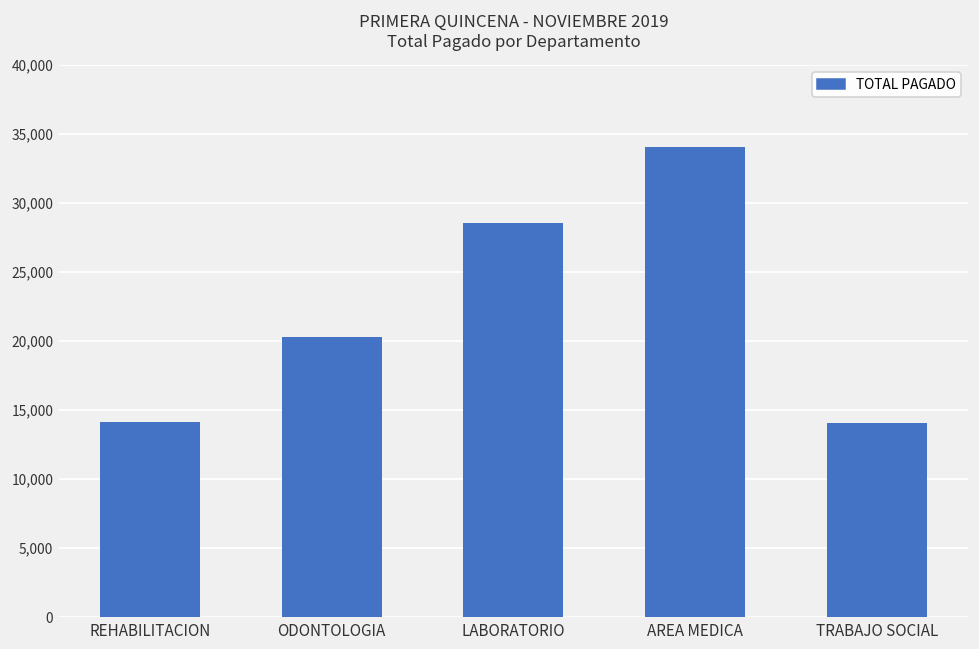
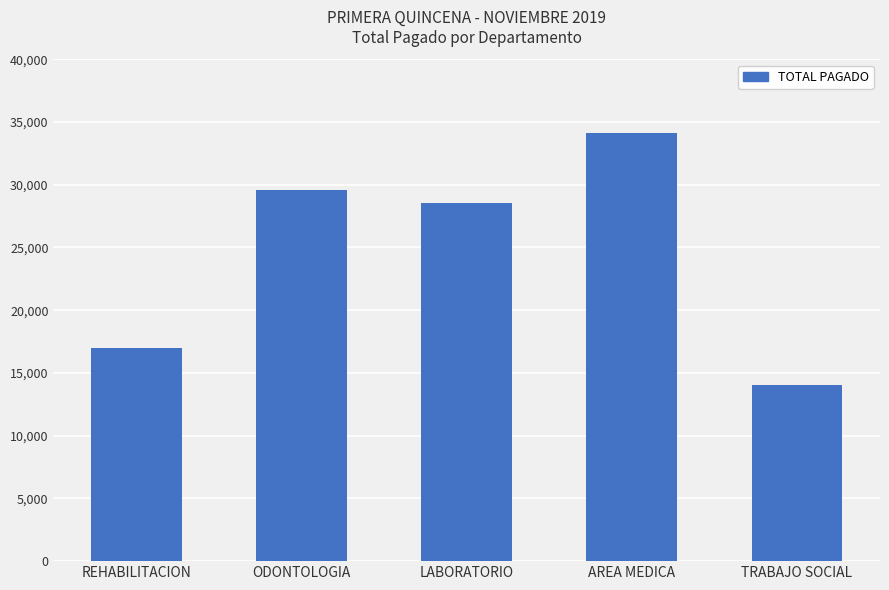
REHABILITACION: 14,100 -> 17,000
ODONTOLOGIA: 20,300 -> 29,600
